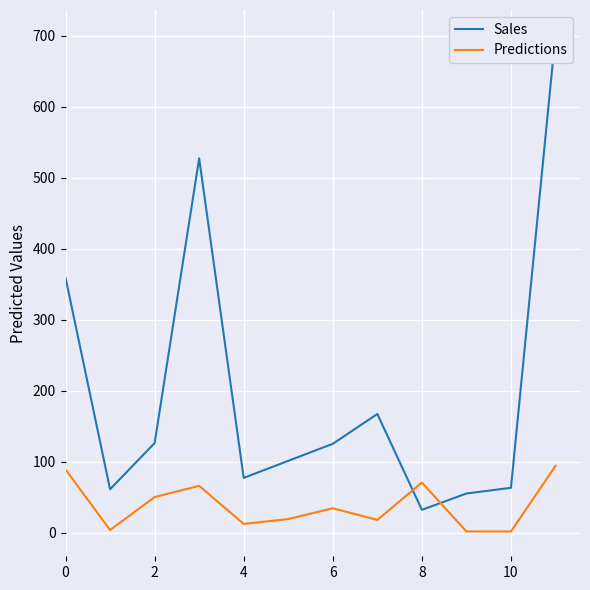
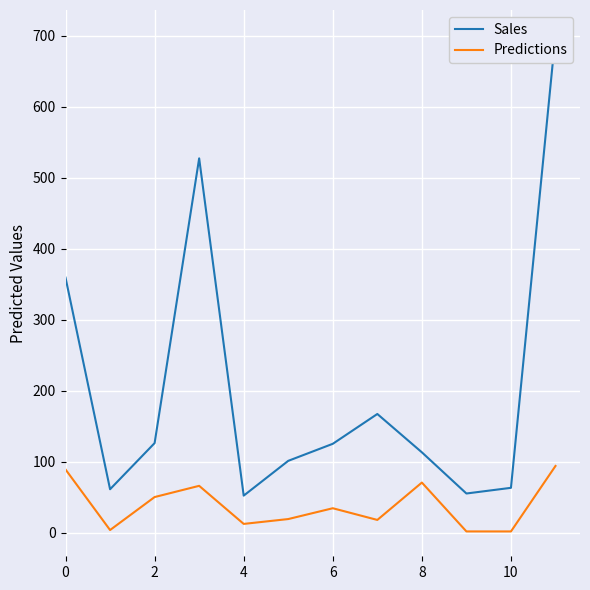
Sales, 4: 80 -> 50
Sales, 8: 30 -> 110
